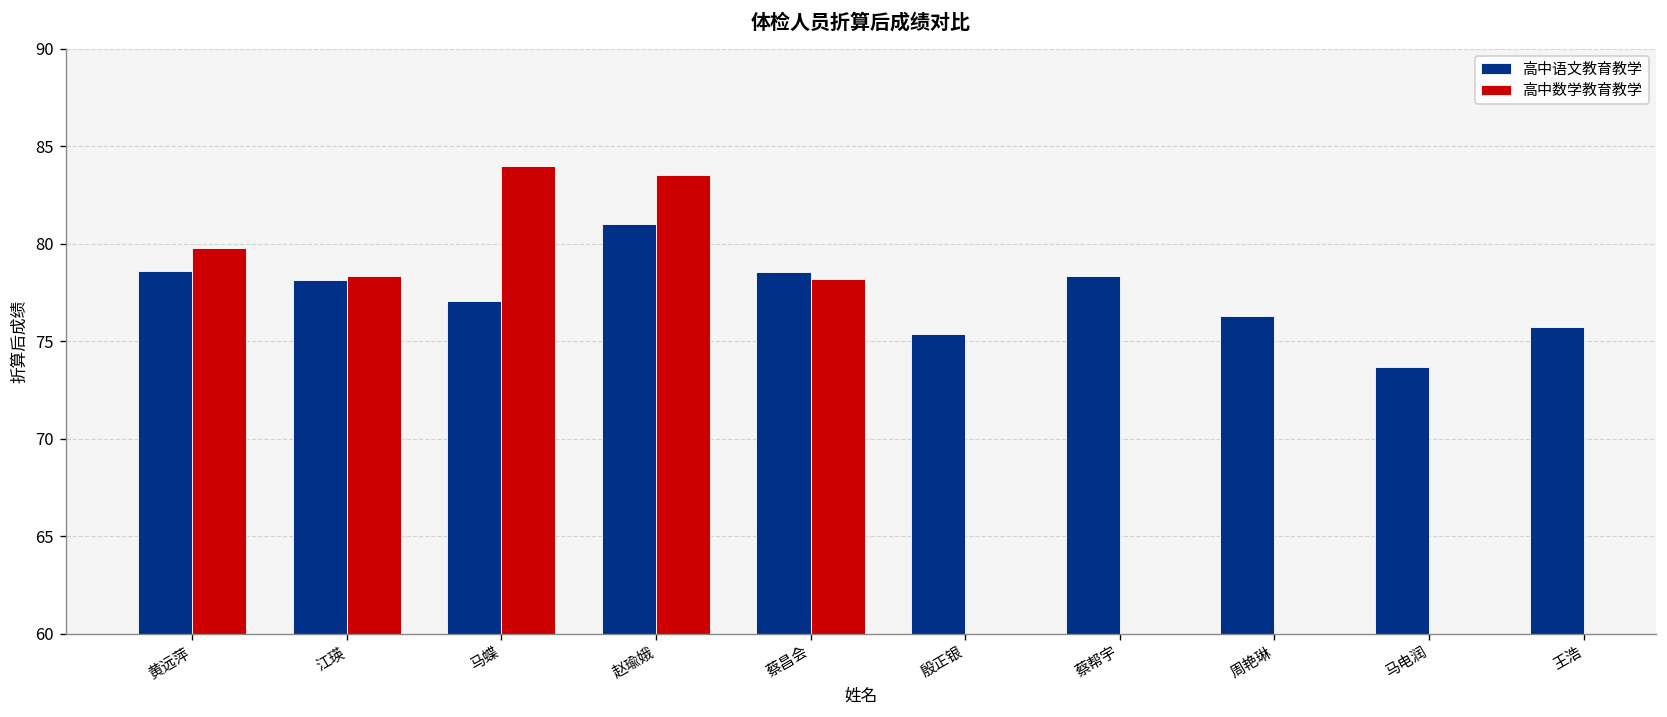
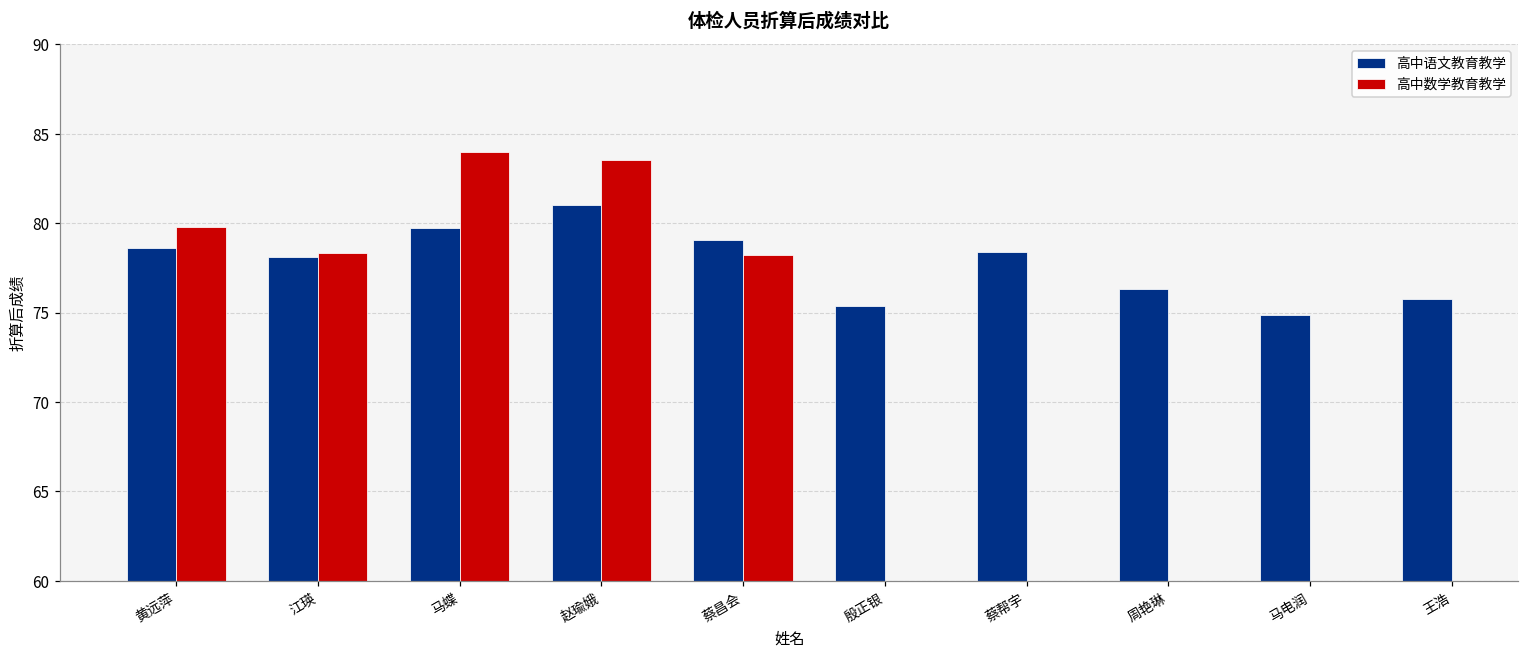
高中语文教育教学, 马蝶: 77.1 -> 79.7
高中语文教育教学, 蔡昌会: 78.5 -> 79.1
高中语文教育教学, 马电润: 73.7 -> 74.9
